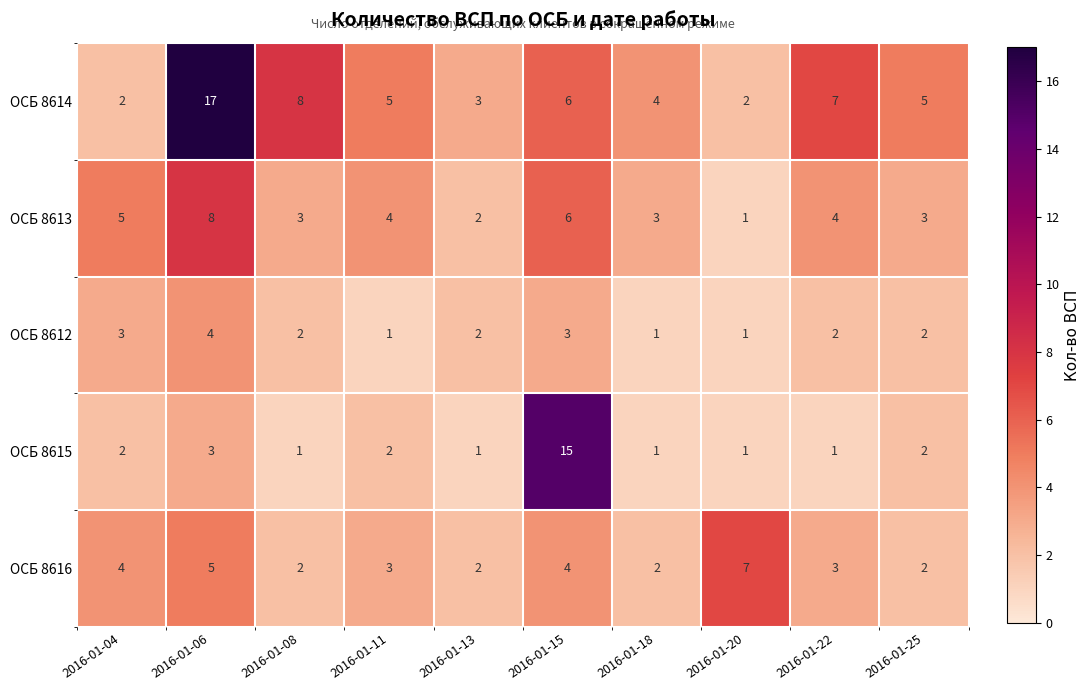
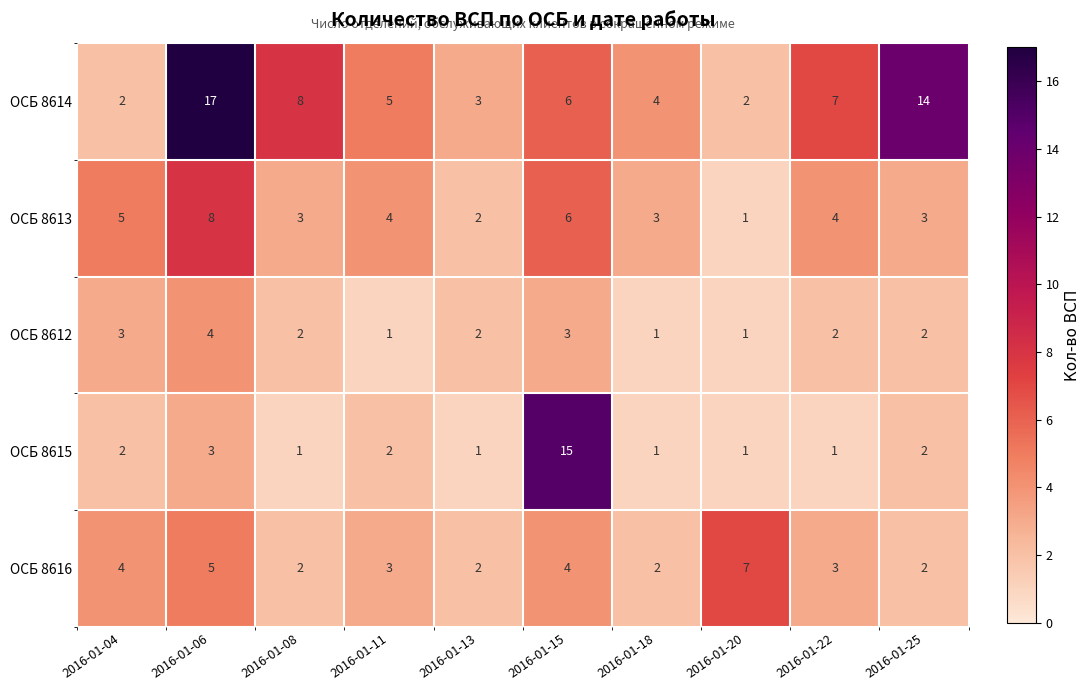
ОСБ 8614, 2016-01-25: 5 -> 14
